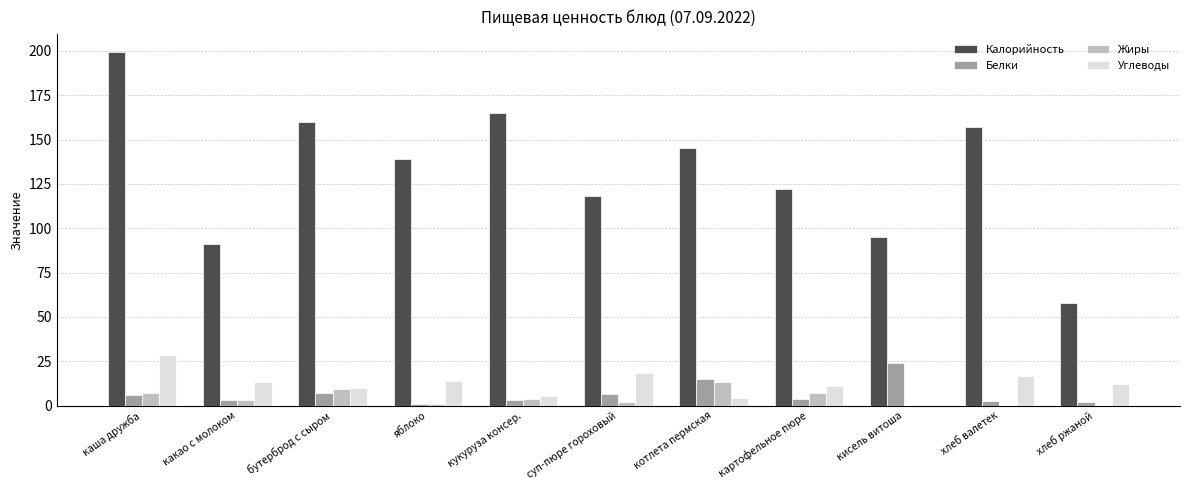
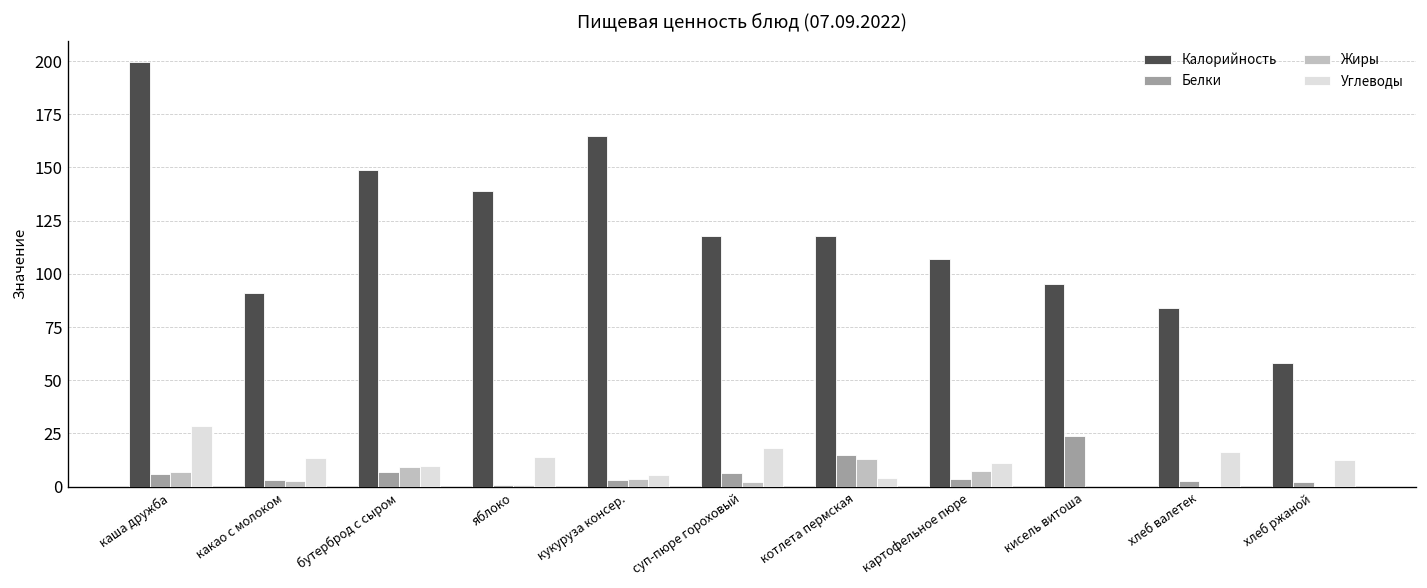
Калорийность, бутерброд с сыром: 160 -> 149
Калорийность, котлета пермская: 145 -> 118
Калорийность, картофельное пюре: 122 -> 107
Калорийность, хлеб валетек: 157 -> 84
